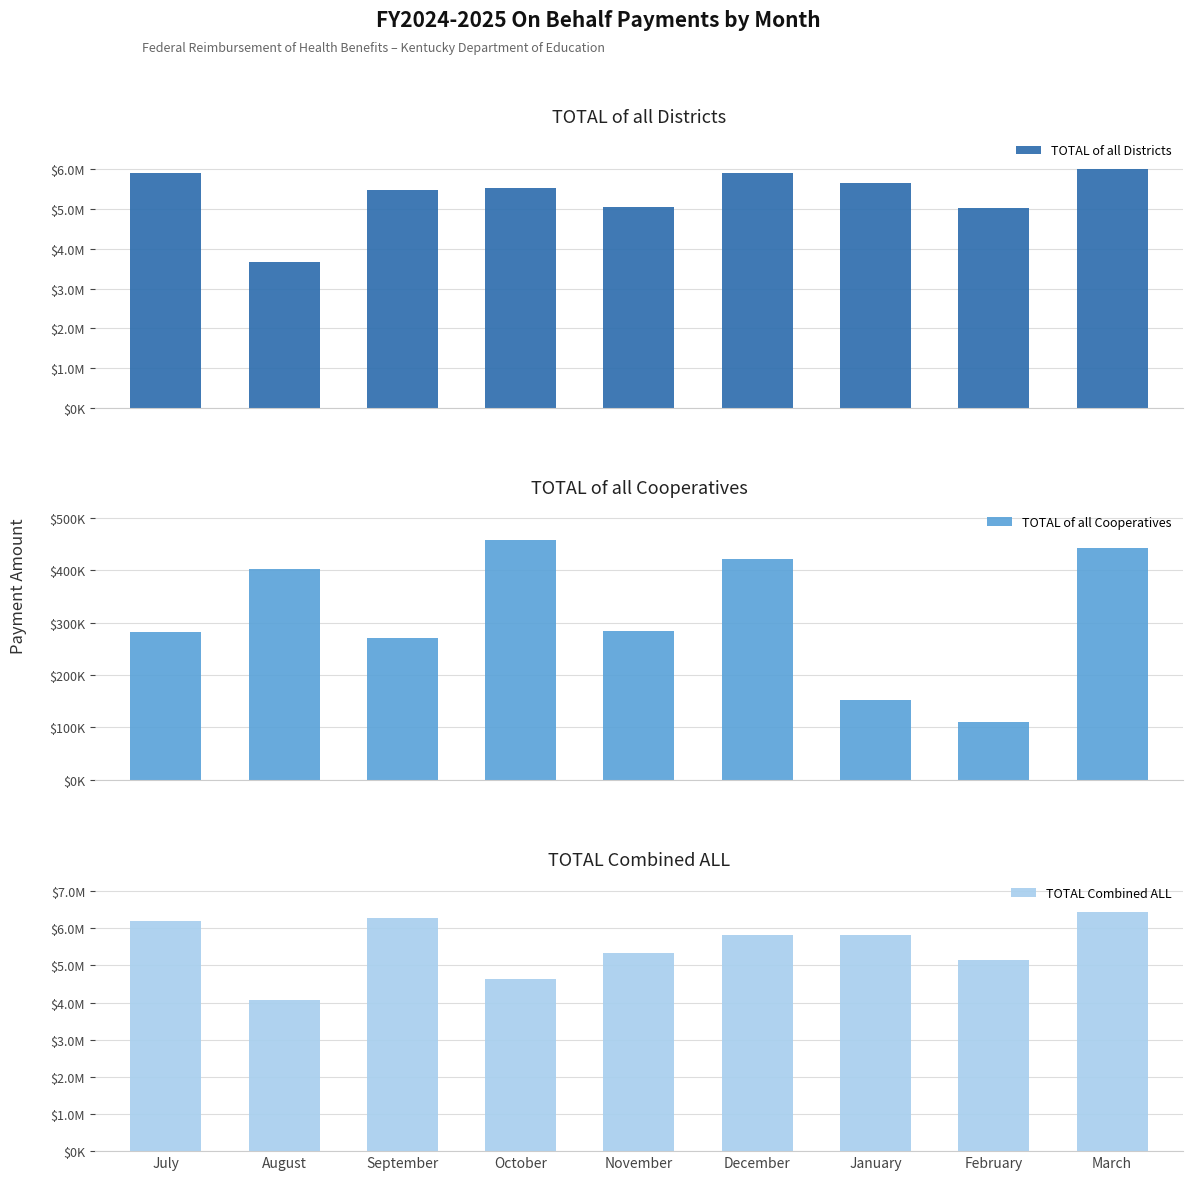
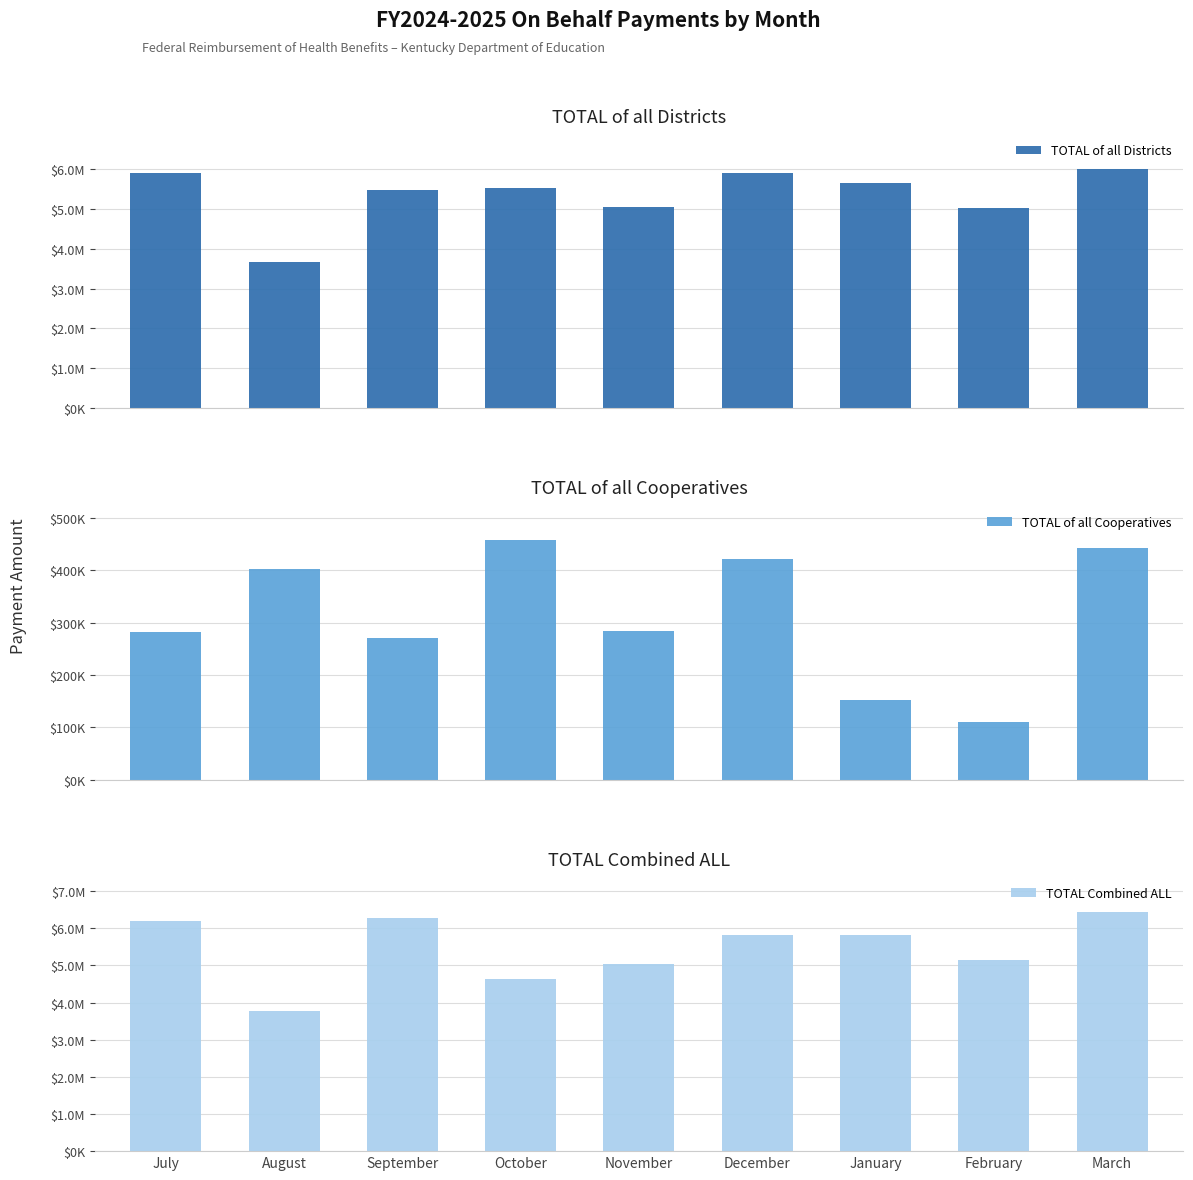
TOTAL Combined ALL, August: $4100000 -> $3800000
TOTAL Combined ALL, November: $5300000 -> $5000000
